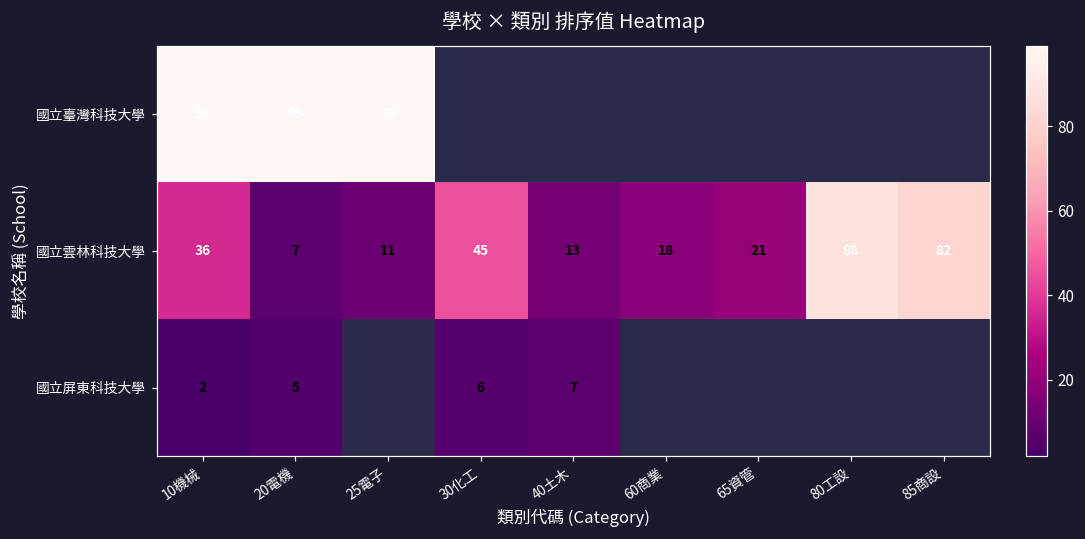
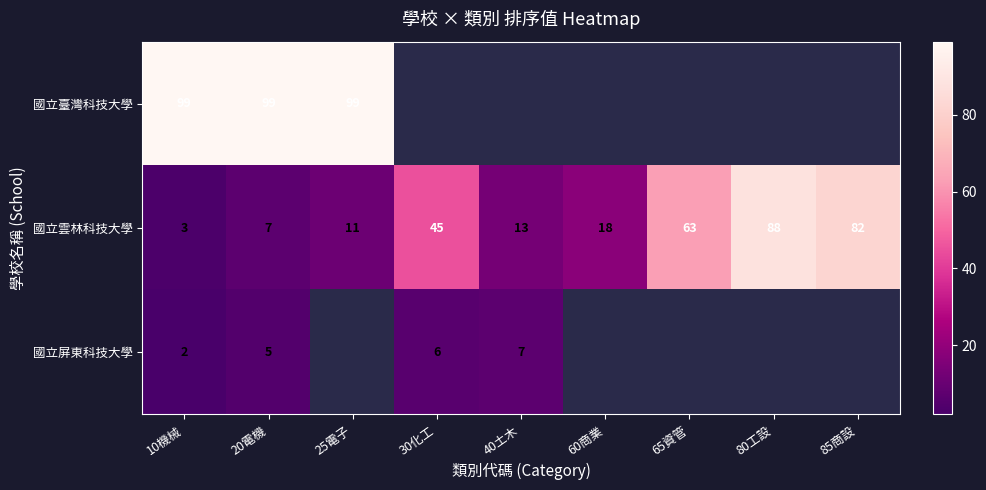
國立雲林科技大學, 10機械: 36 -> 3
國立雲林科技大學, 65資管: 21 -> 63
